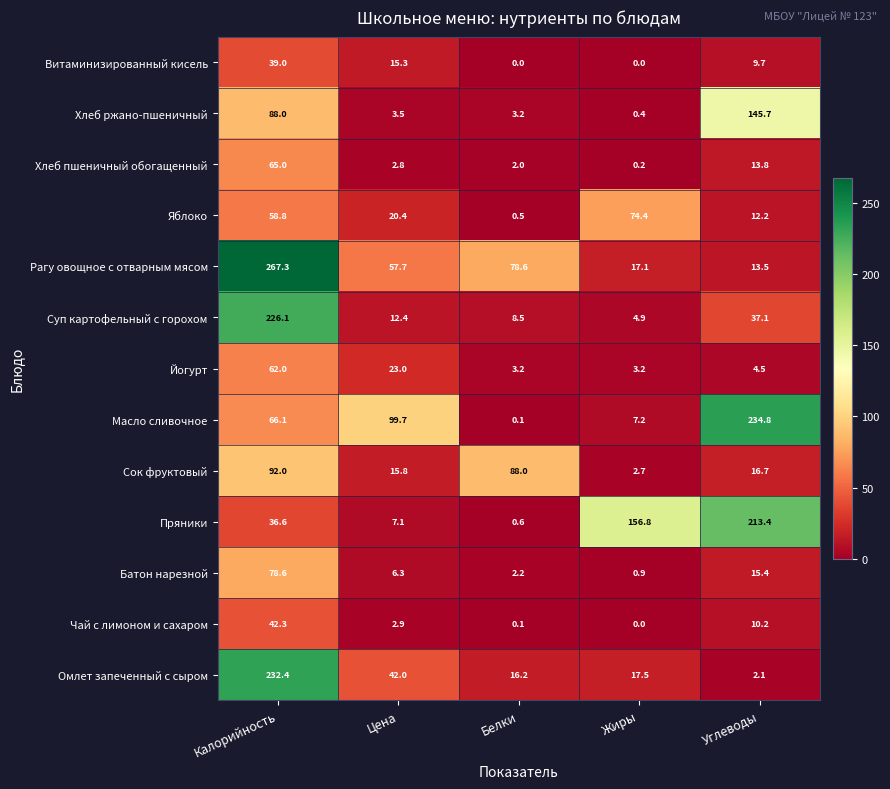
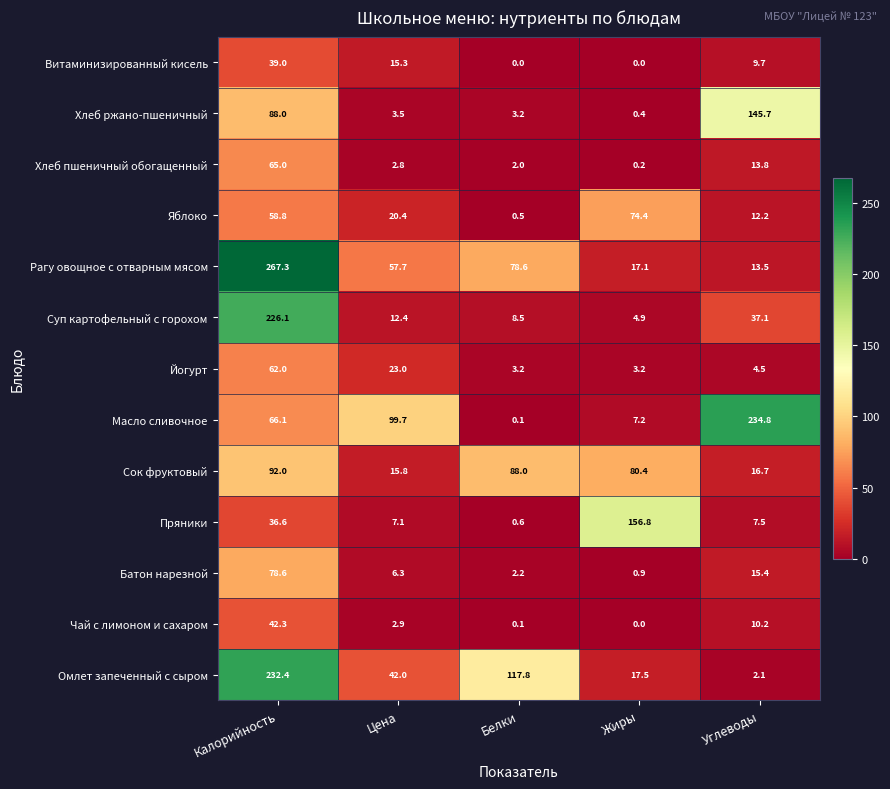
Сок фруктовый, Жиры: 2.7 -> 80.4
Пряники, Углеводы: 213.4 -> 7.5
Омлет запеченный с сыром, Белки: 16.2 -> 117.8
